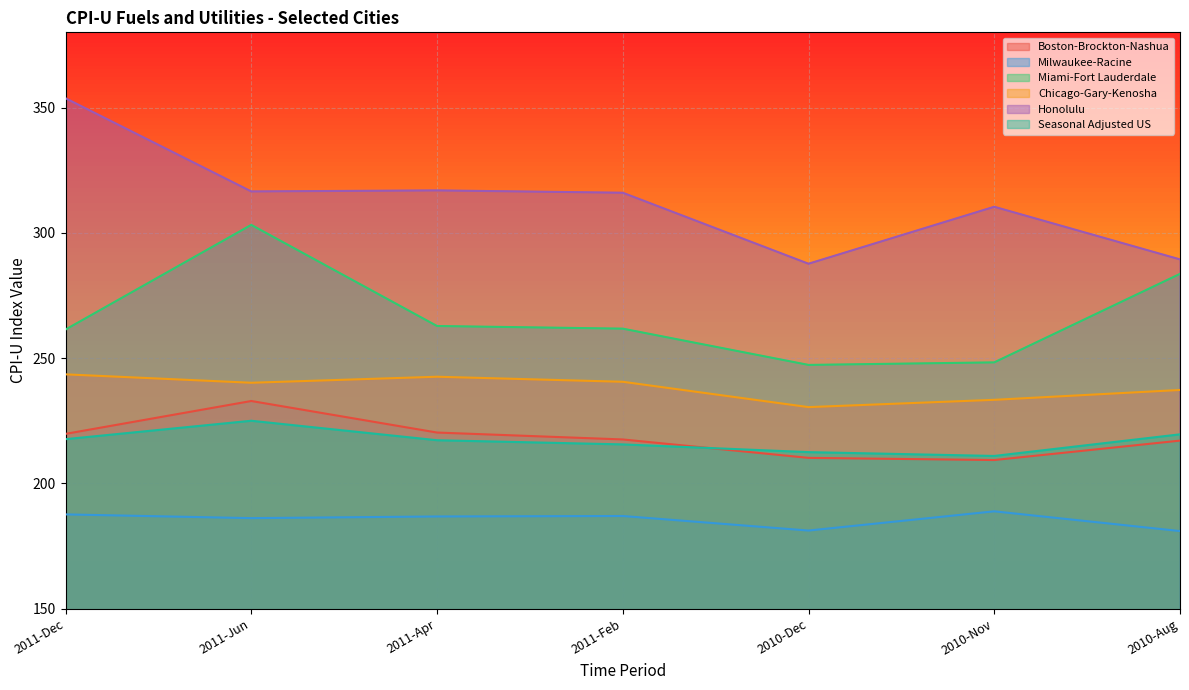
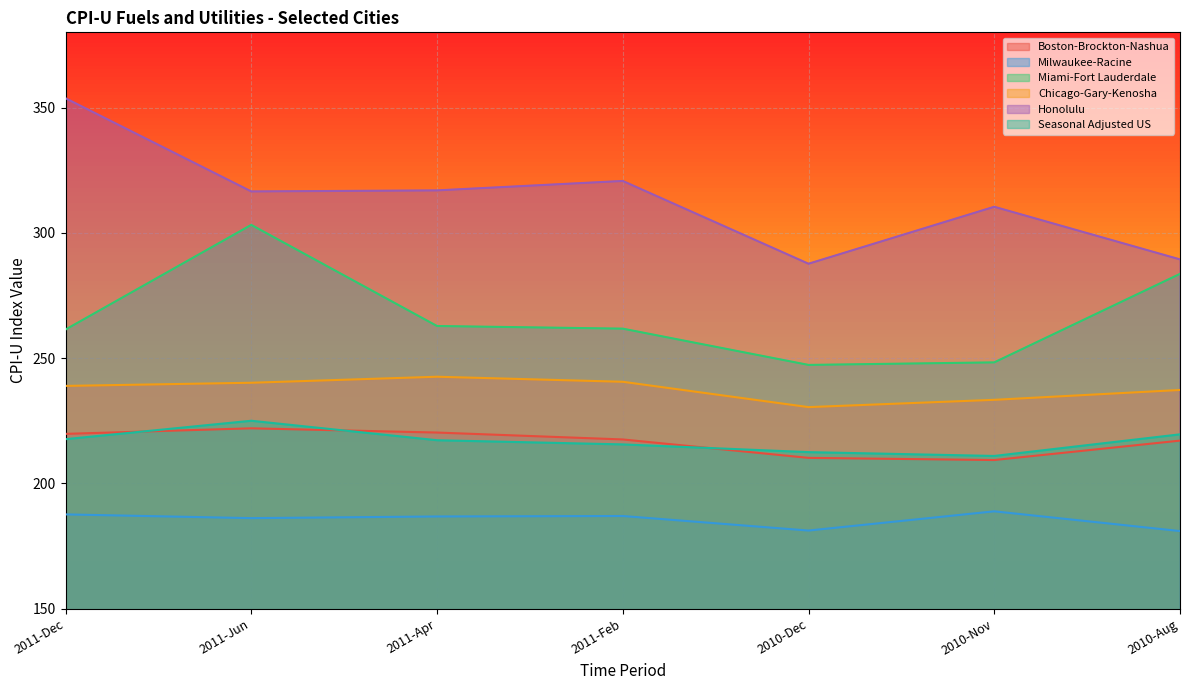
Chicago-Gary-Kenosha, 2011-Dec: 244 -> 239
Boston-Brockton-Nashua, 2011-Jun: 233 -> 222
Honolulu, 2011-Feb: 316 -> 321
